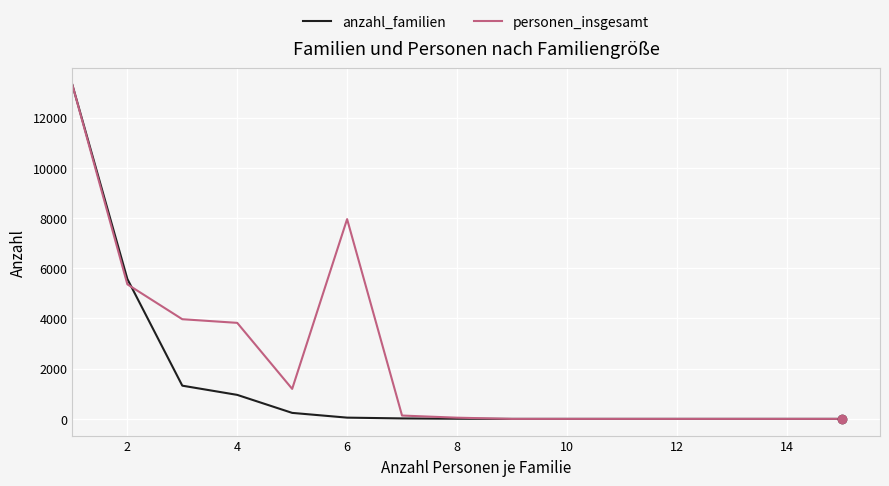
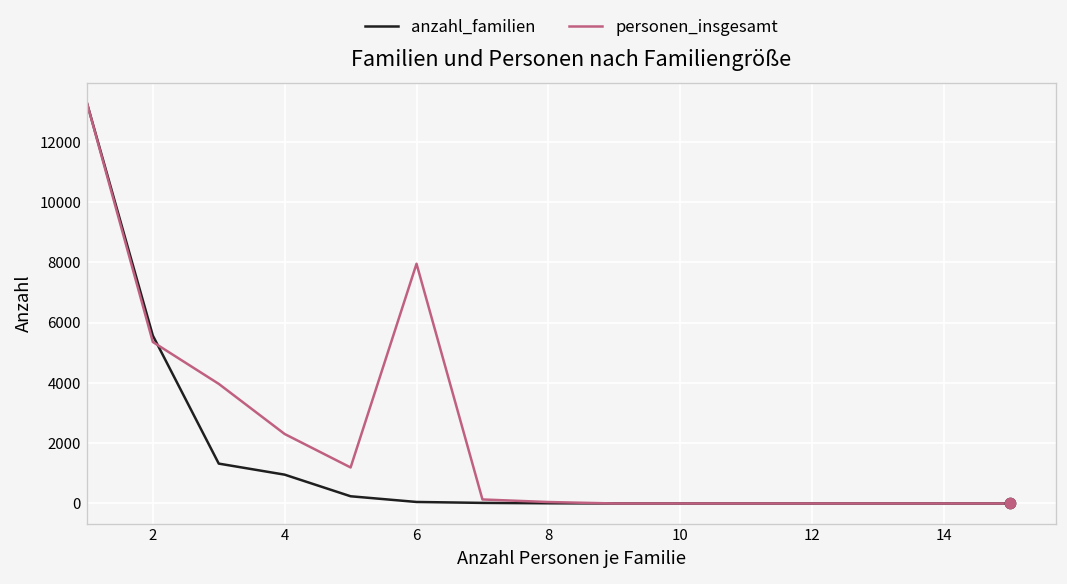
personen_insgesamt, 4: 3800 -> 2300
